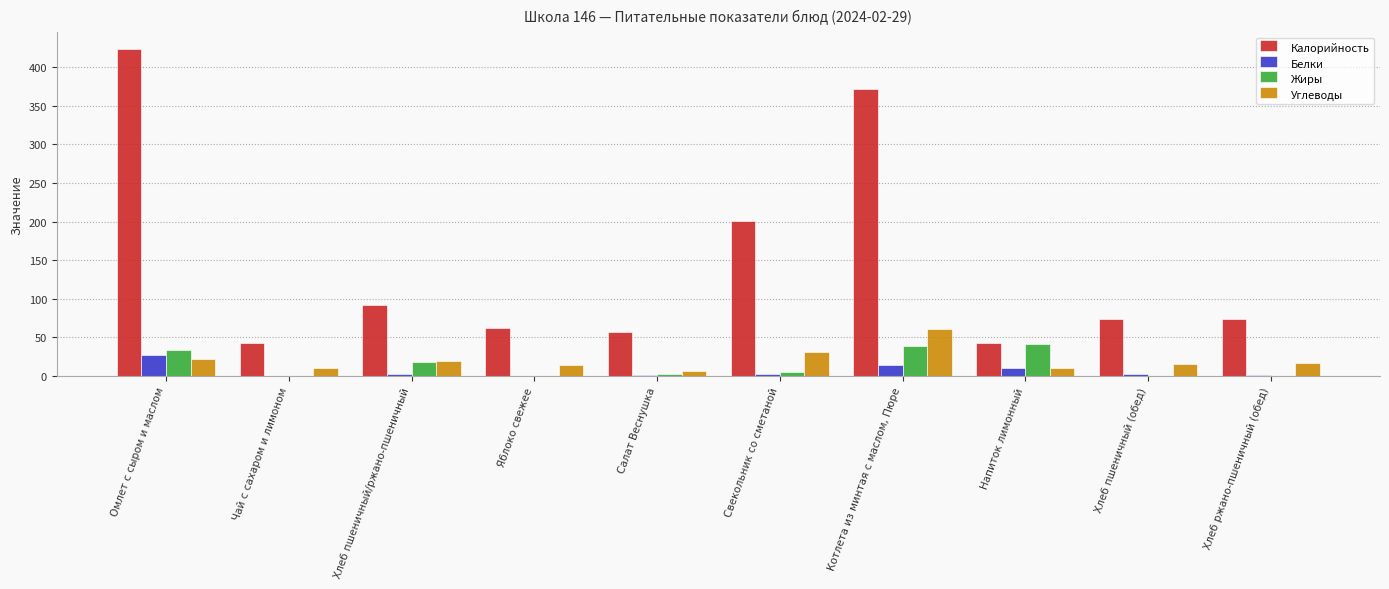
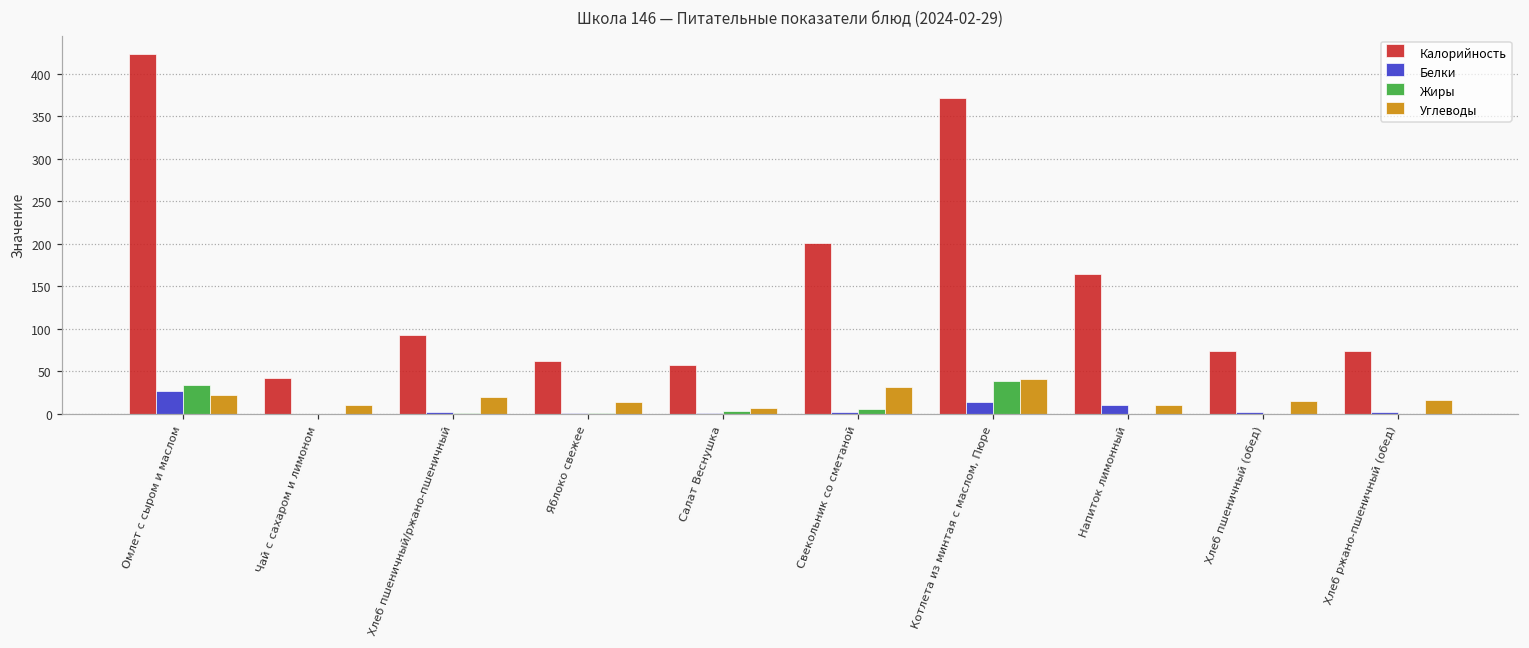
Жиры, Хлеб пшеничный/ржано-пшеничный: 20 -> 0
Углеводы, Котлета из минтая с маслом, Пюре: 60 -> 40
Калорийность, Напиток лимонный: 40 -> 160
Жиры, Напиток лимонный: 40 -> 0
